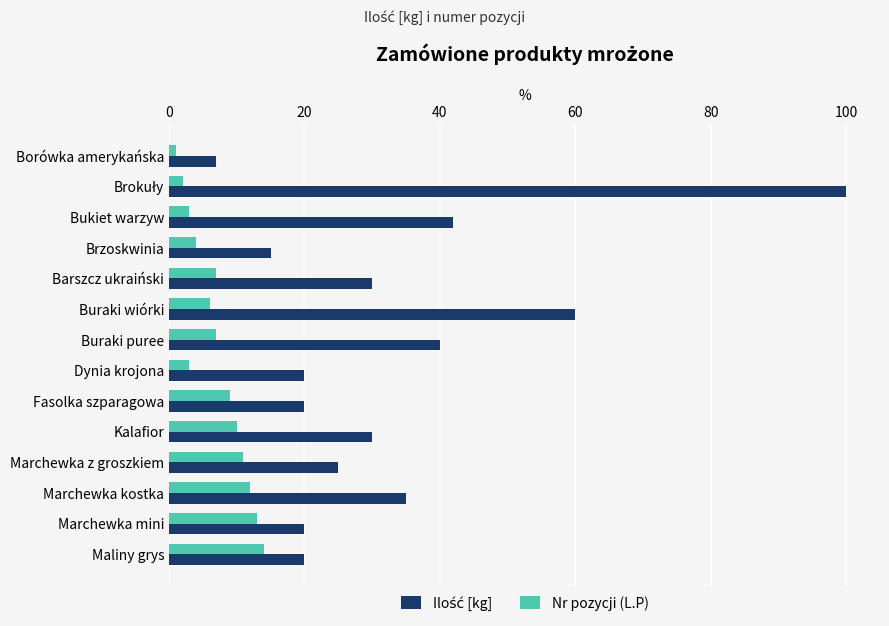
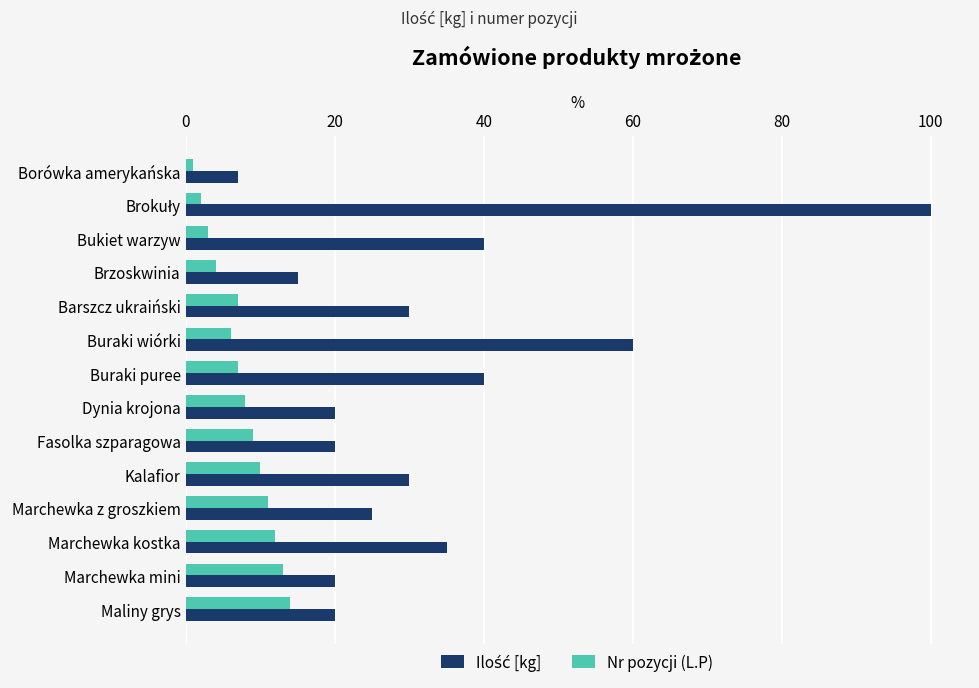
Ilość [kg], Bukiet warzyw: 42 -> 40
Nr pozycji (L.P), Dynia krojona: 3 -> 8
